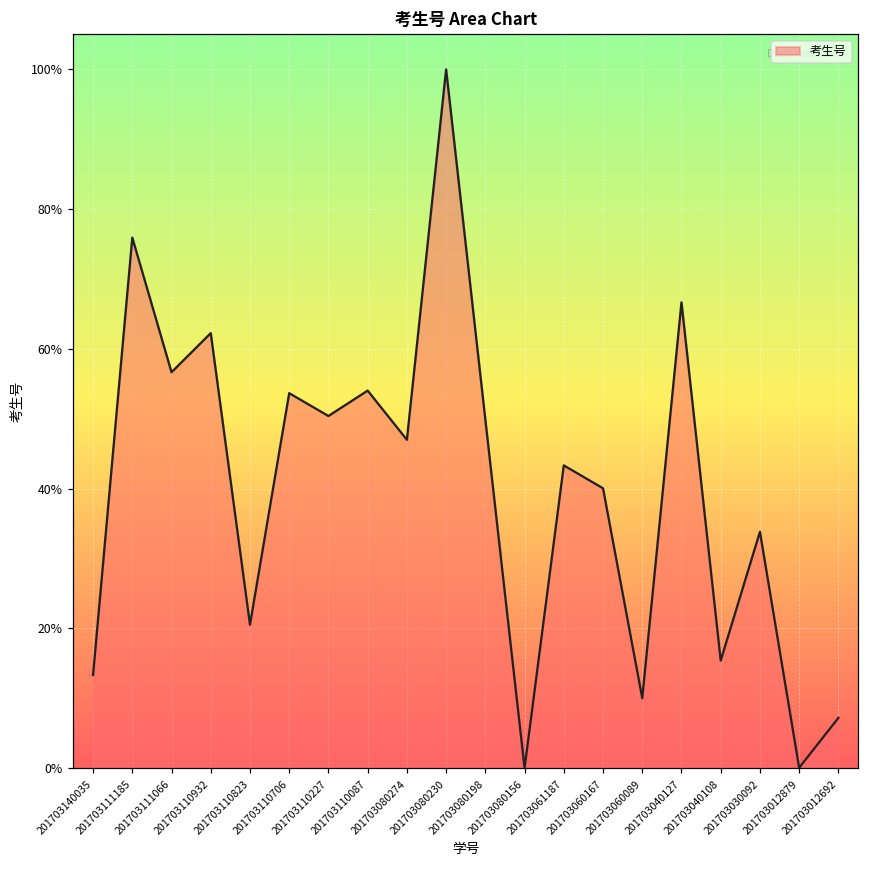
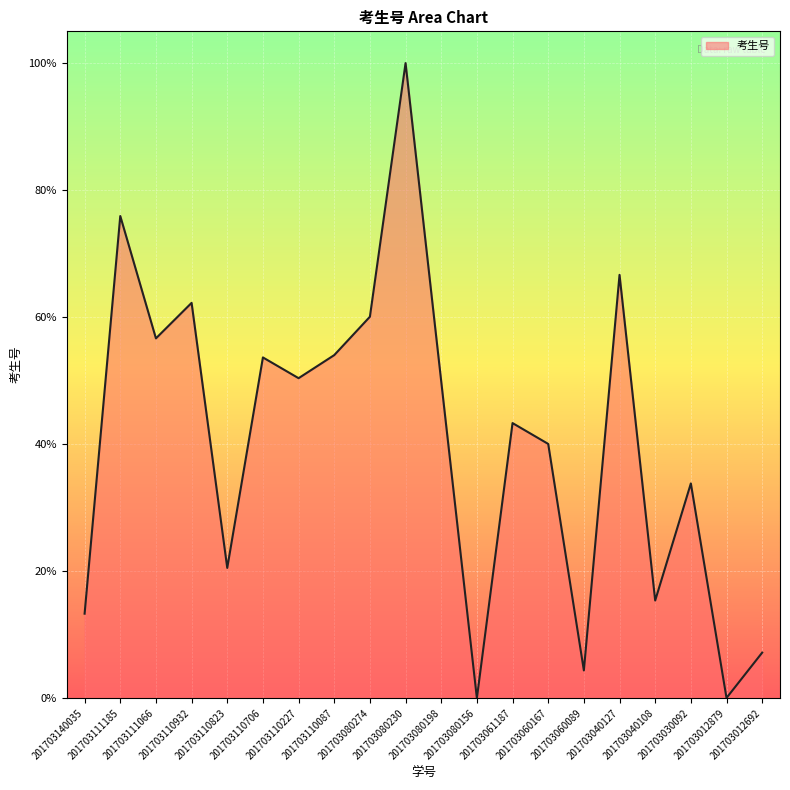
201703080274: 47% -> 60%
201703060089: 10% -> 4%
